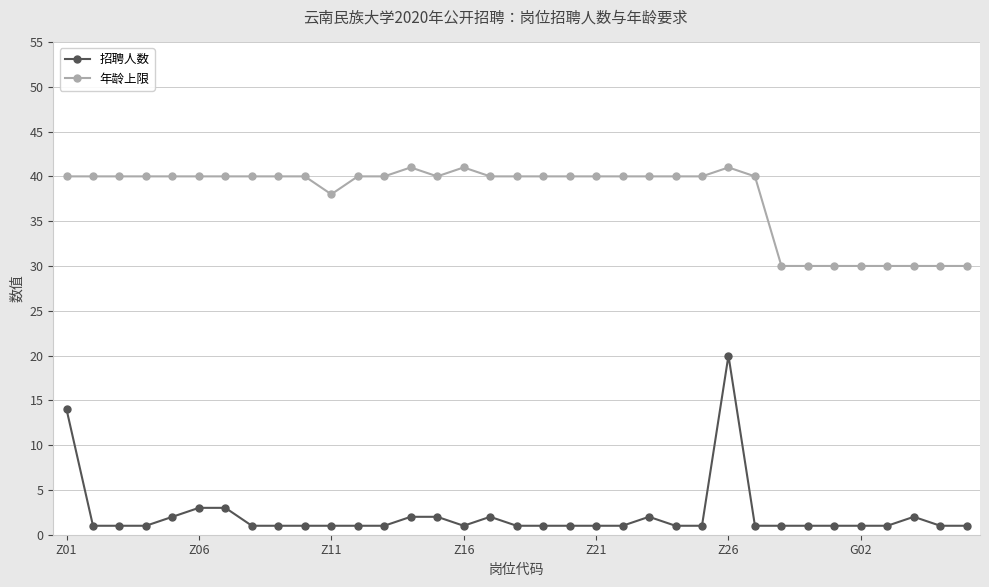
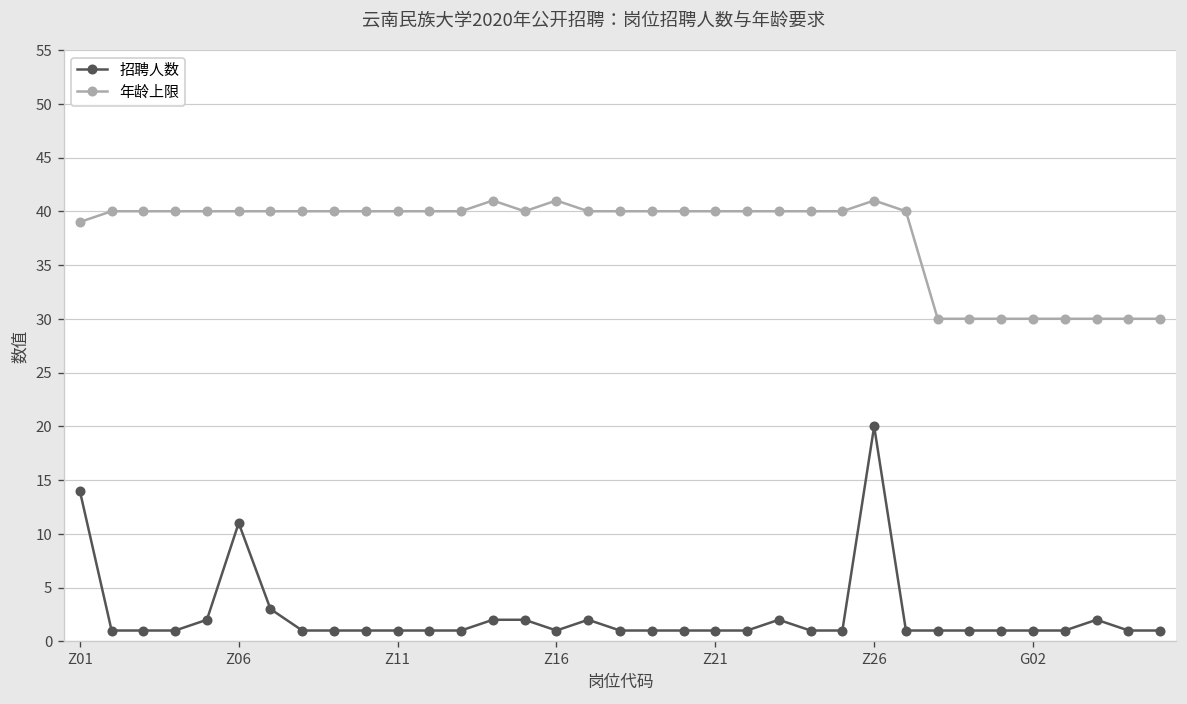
年龄上限, Z01: 40 -> 39
招聘人数, Z06: 3 -> 11
年龄上限, Z11: 38 -> 40
